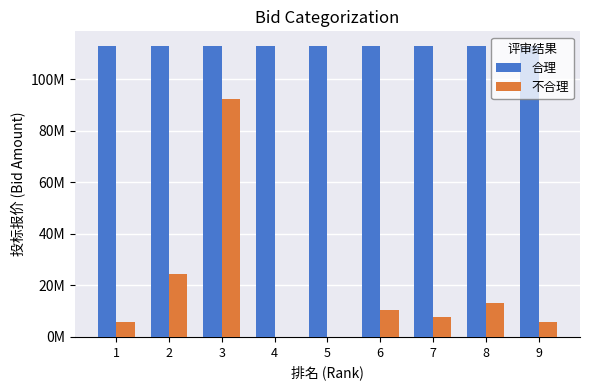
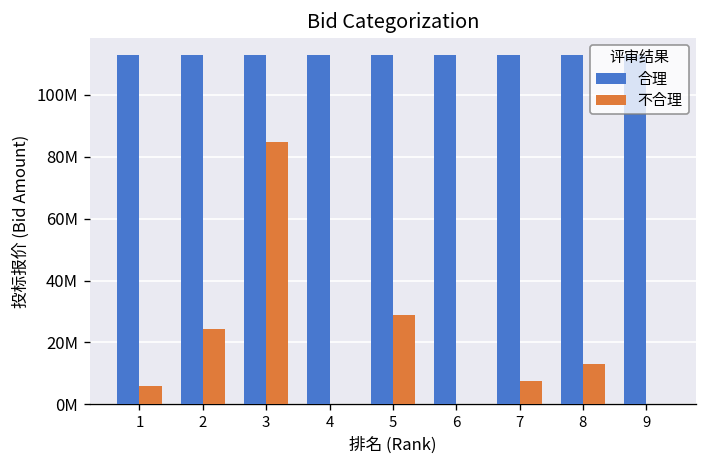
不合理, 3: 92000000 -> 85000000
不合理, 5: 0 -> 29000000
不合理, 6: 11000000 -> 0
不合理, 9: 6000000 -> 0
